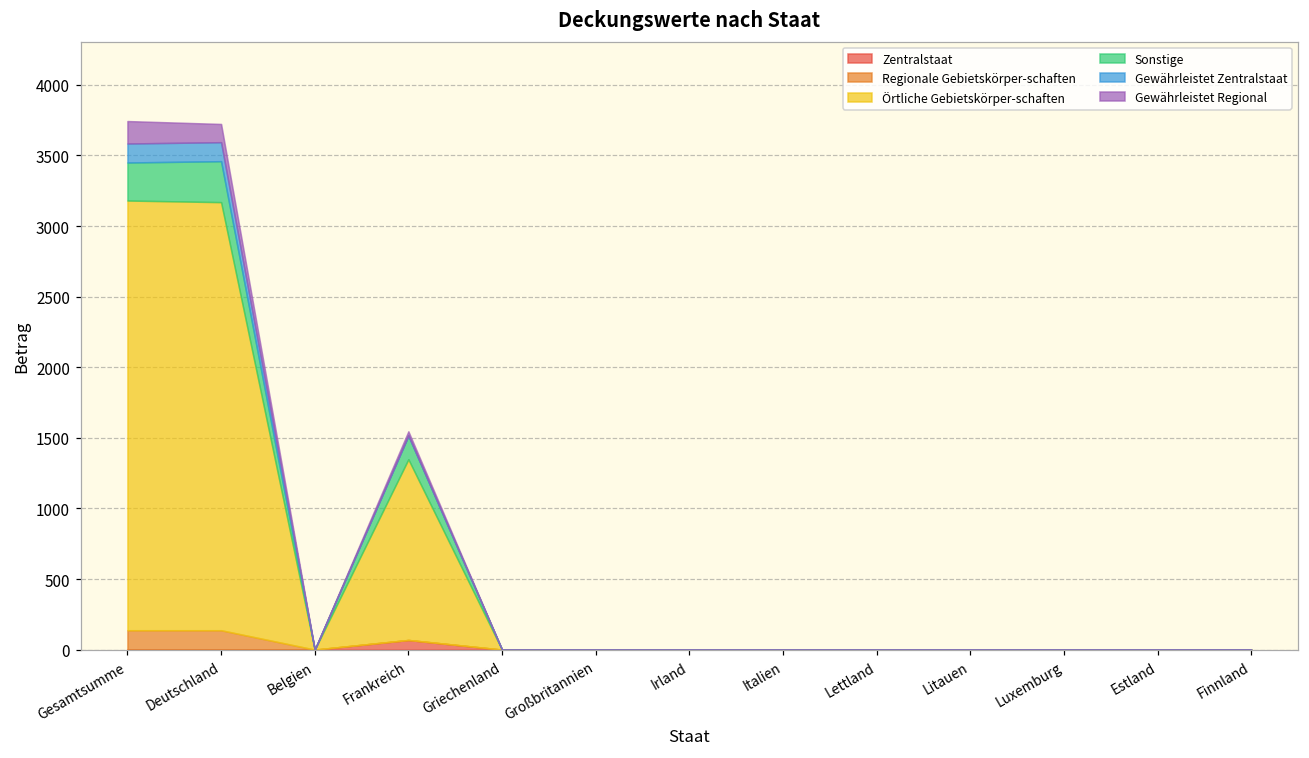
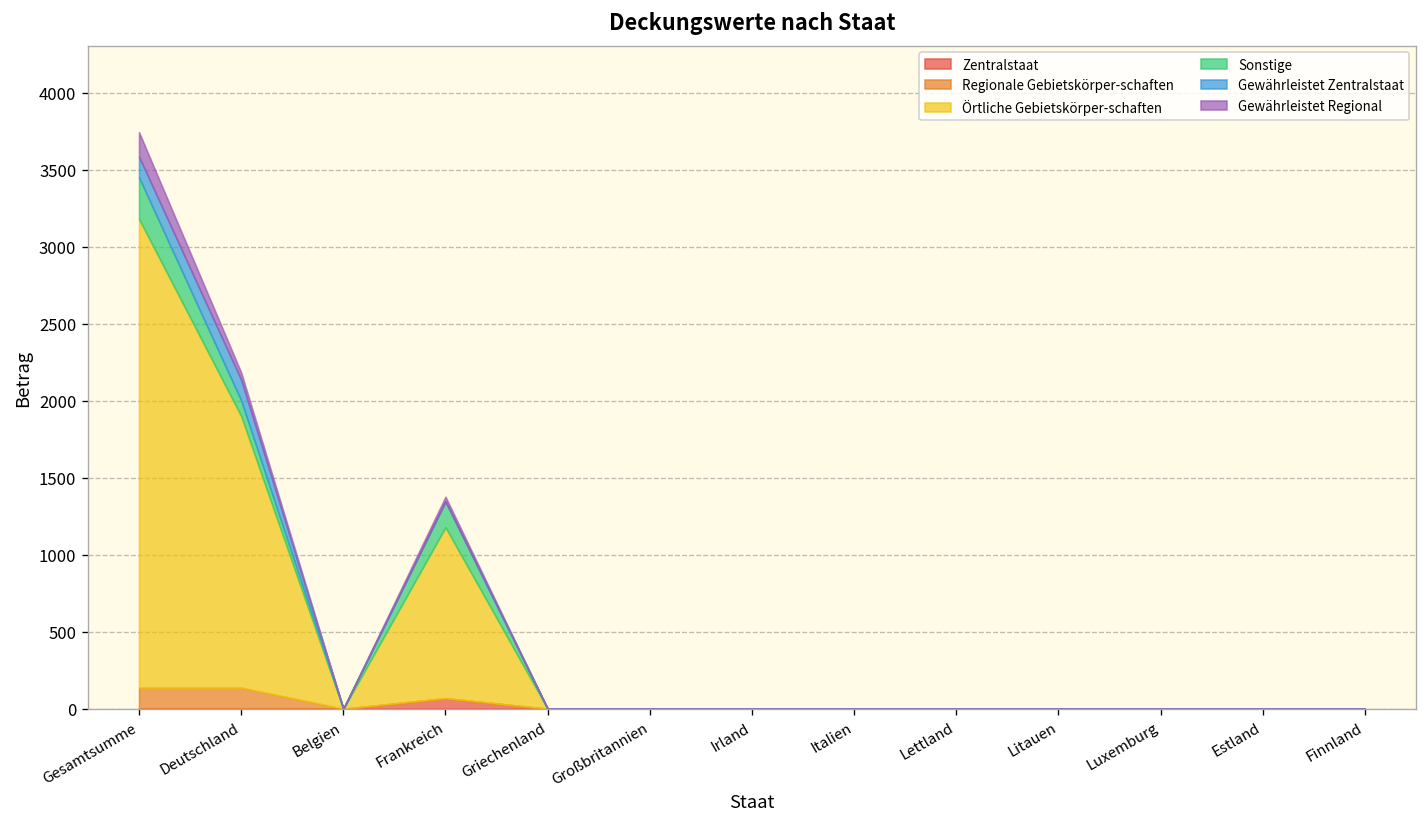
Örtliche Gebietskörper-schaften, Deutschland: 3030 -> 1760
Sonstige, Deutschland: 290 -> 100
Gewährleistet Regional, Deutschland: 130 -> 50
Örtliche Gebietskörper-schaften, Frankreich: 1280 -> 1110
